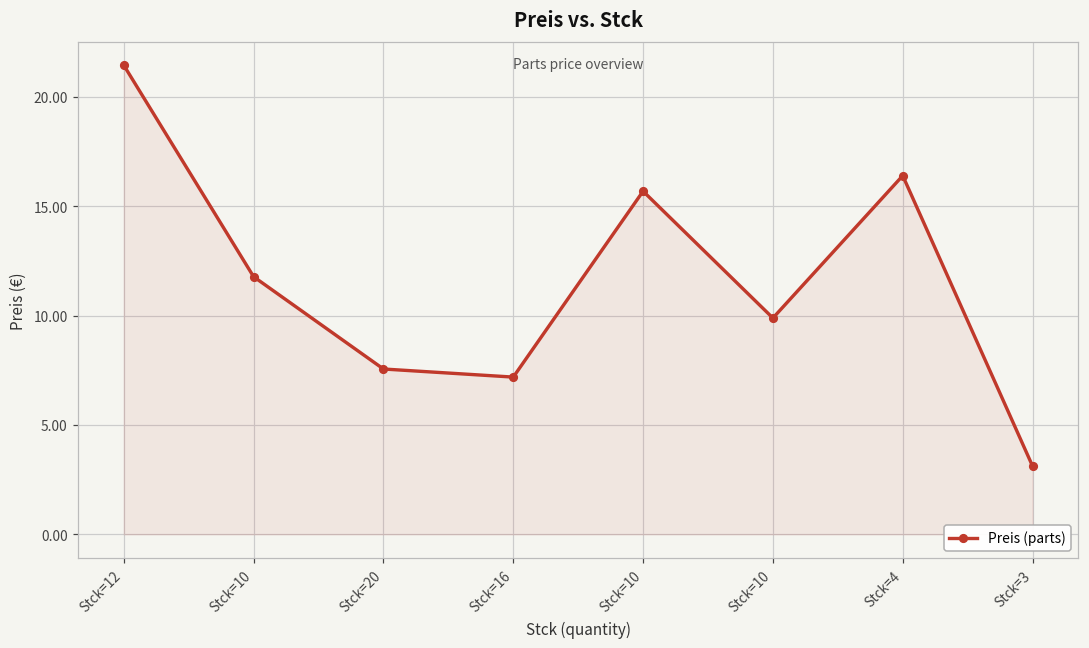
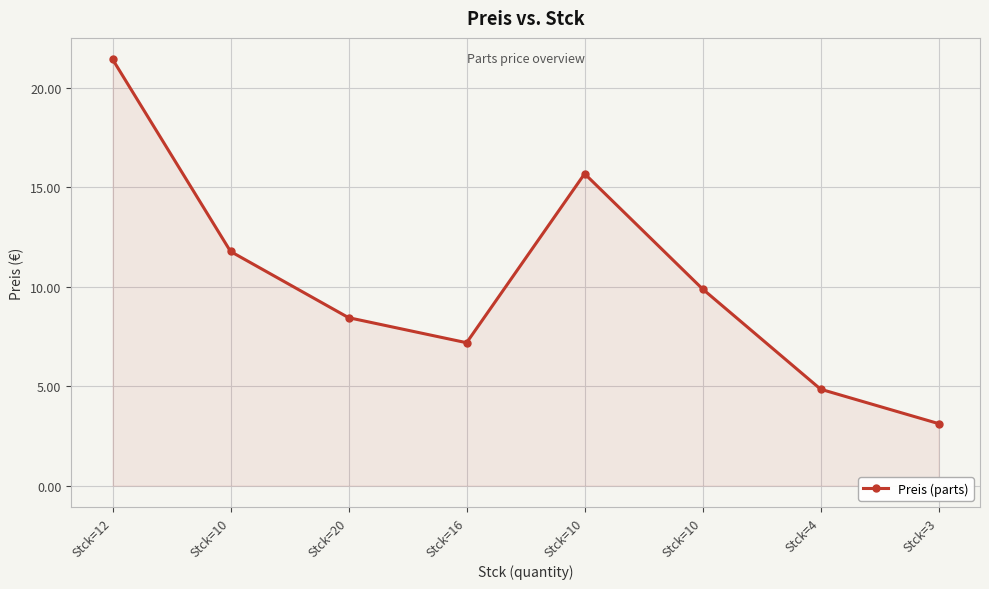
Stck=20: 7.6 -> 8.5
Stck=4: 16.4 -> 4.9
